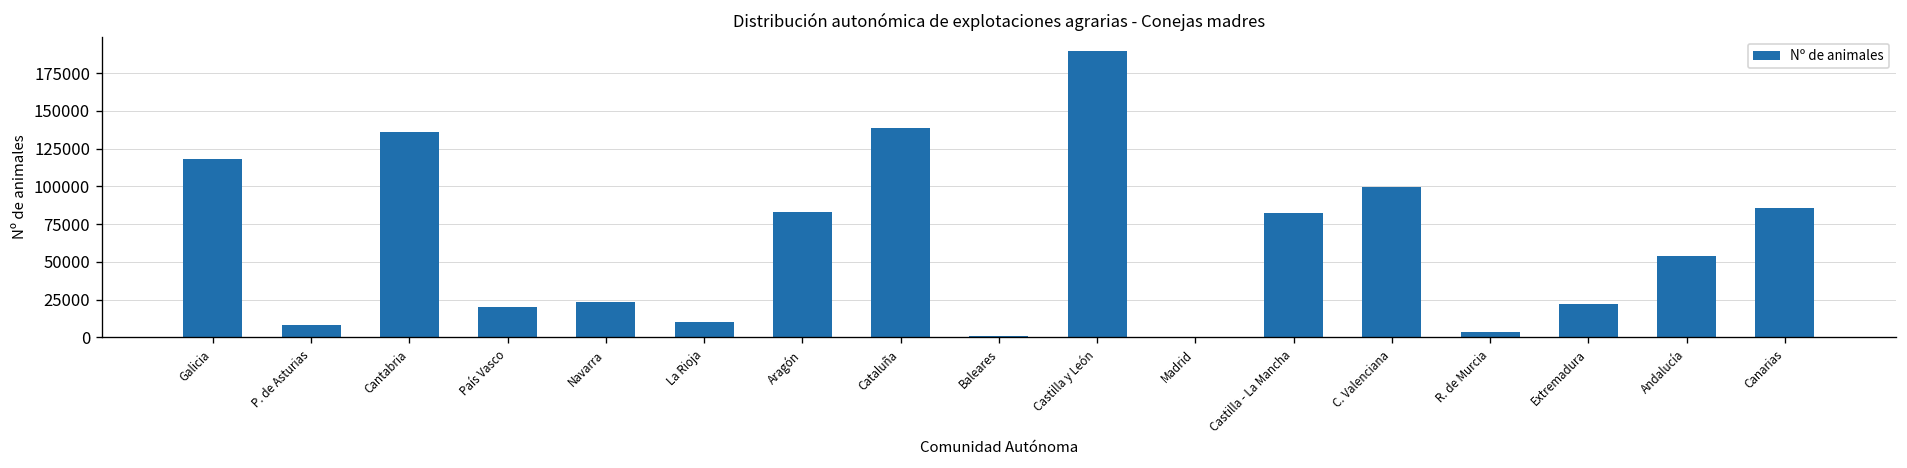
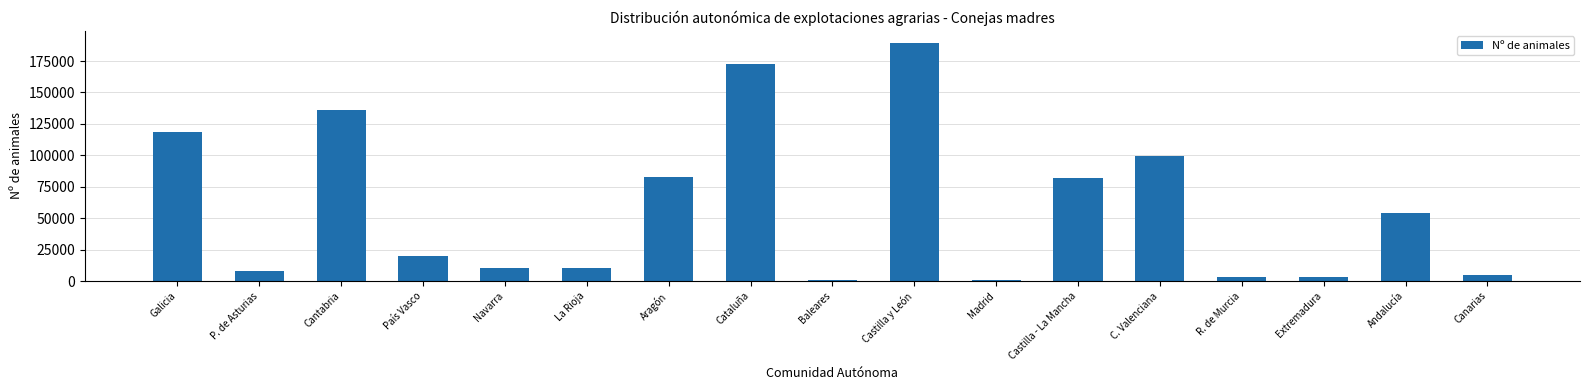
Navarra: 23000 -> 10000
Cataluña: 138000 -> 172000
Extremadura: 22000 -> 3000
Canarias: 86000 -> 5000
